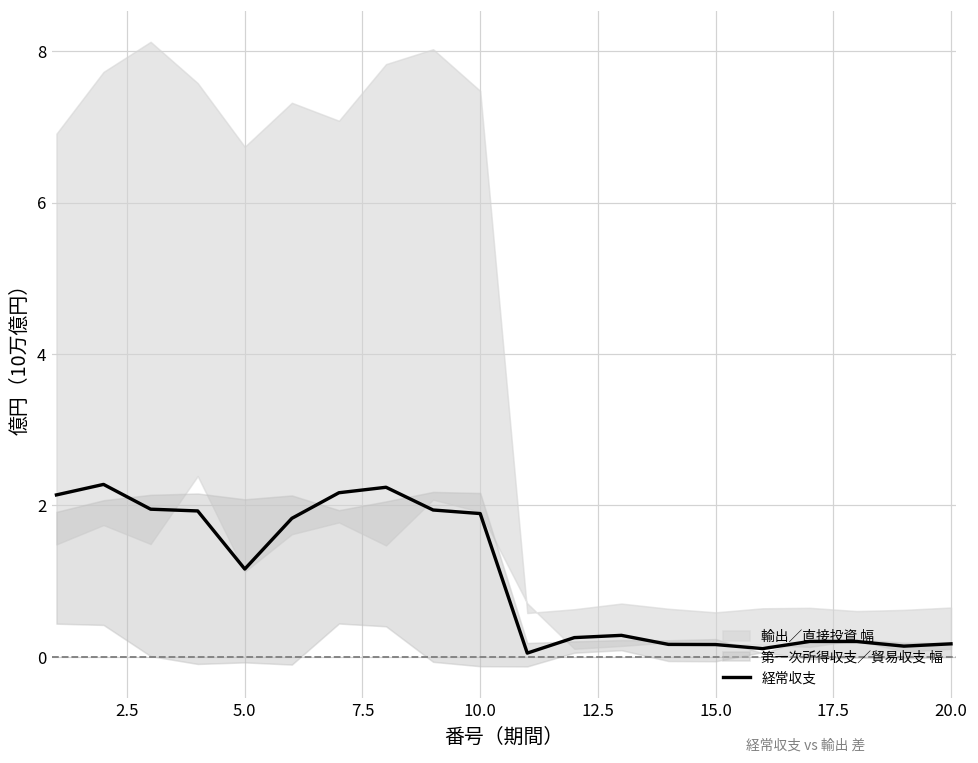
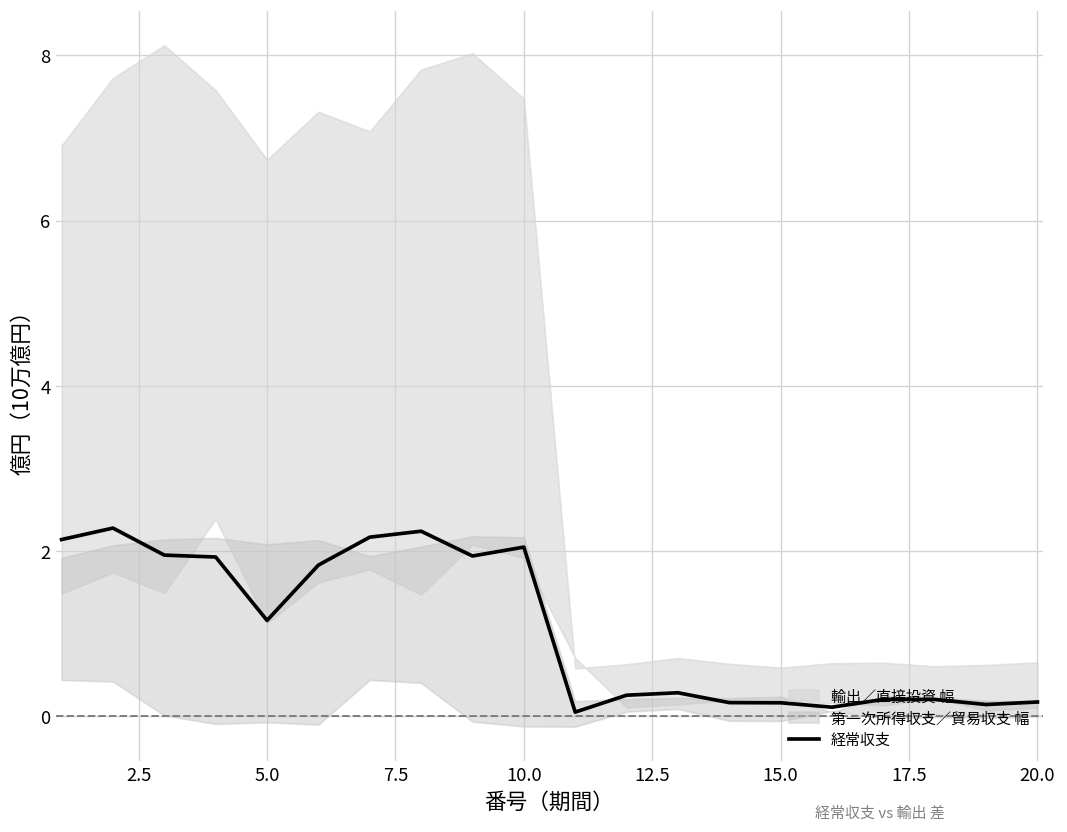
経常収支, 10.0: 1.9 -> 2.0
